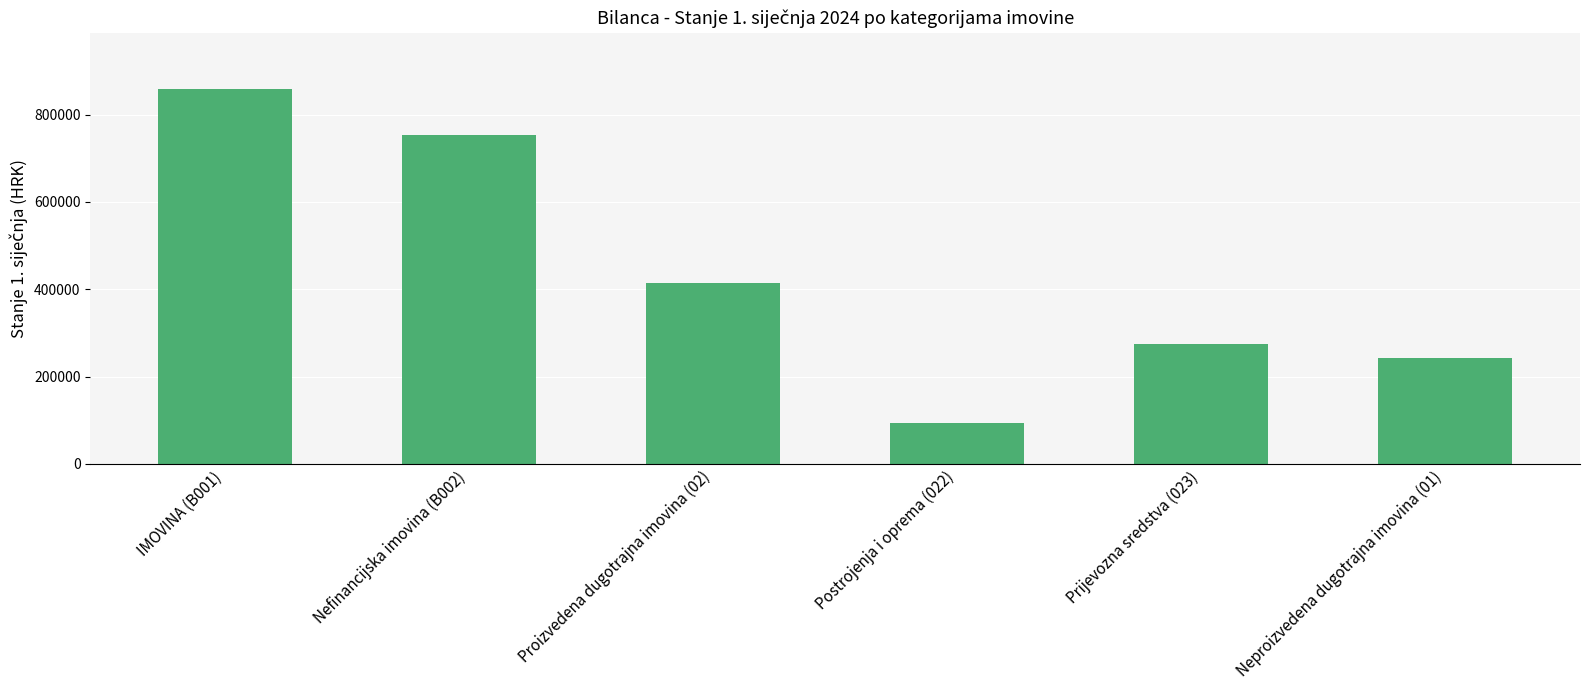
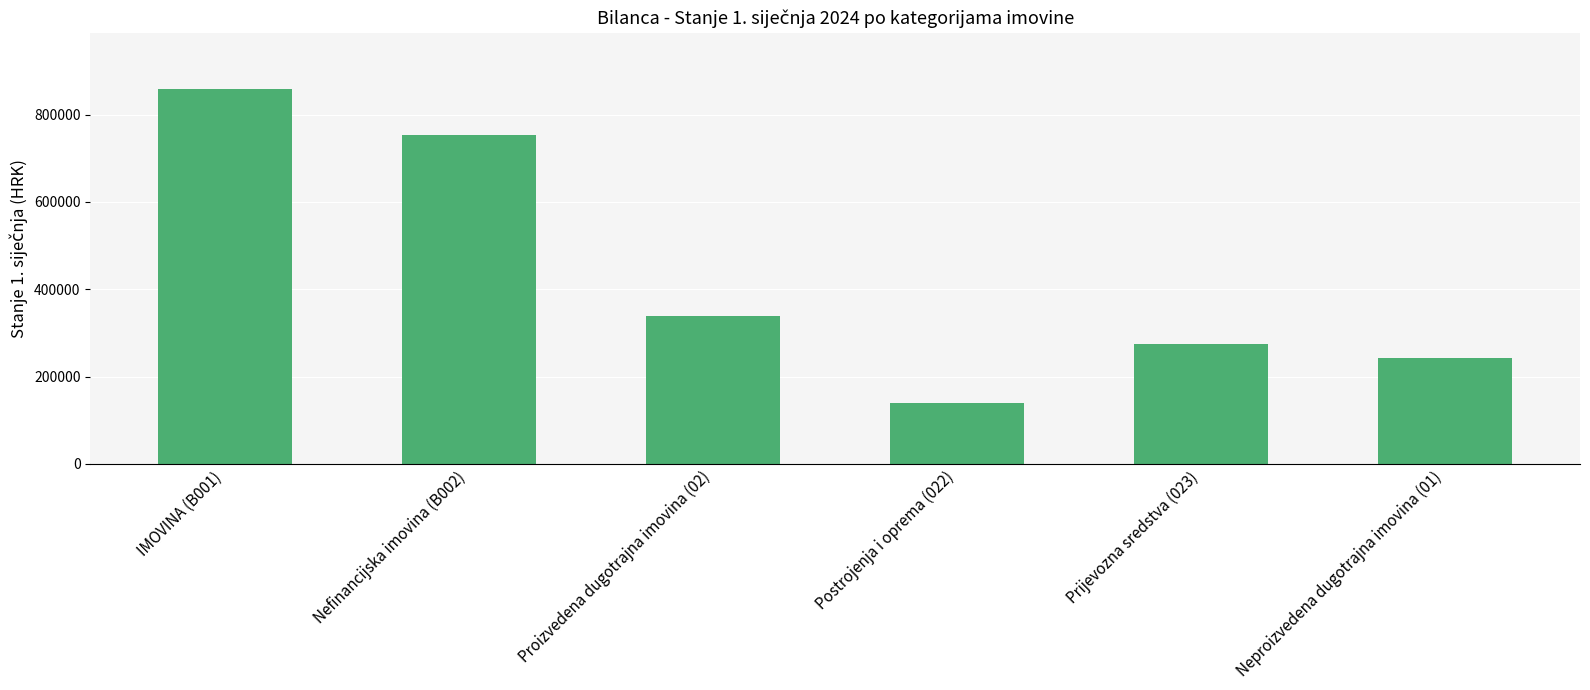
Proizvedena dugotrajna imovina (02): 410000 -> 340000
Postrojenja i oprema (022): 90000 -> 140000
